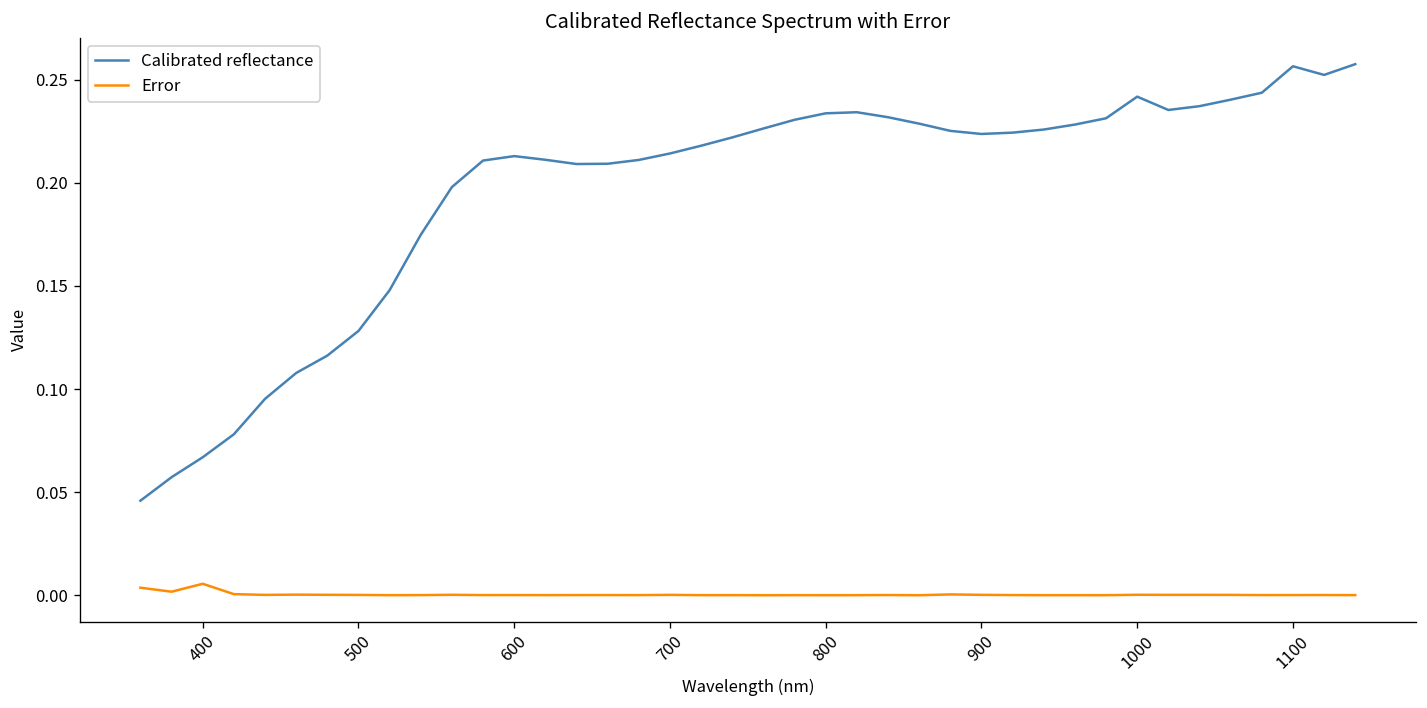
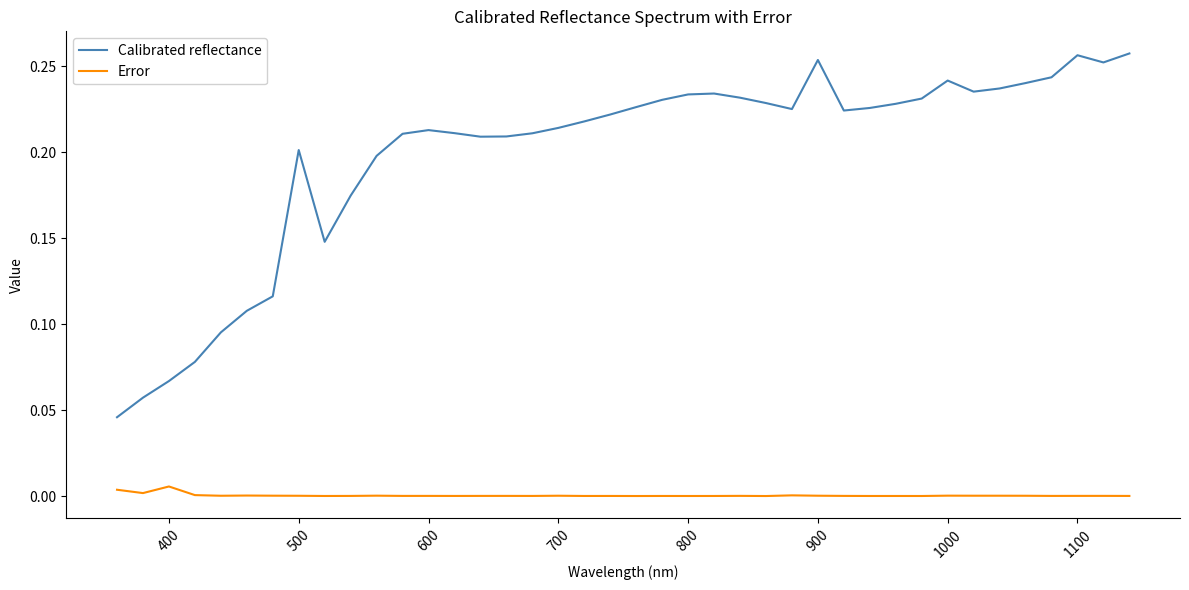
Calibrated reflectance, 500: 0.128 -> 0.201
Calibrated reflectance, 900: 0.224 -> 0.254
